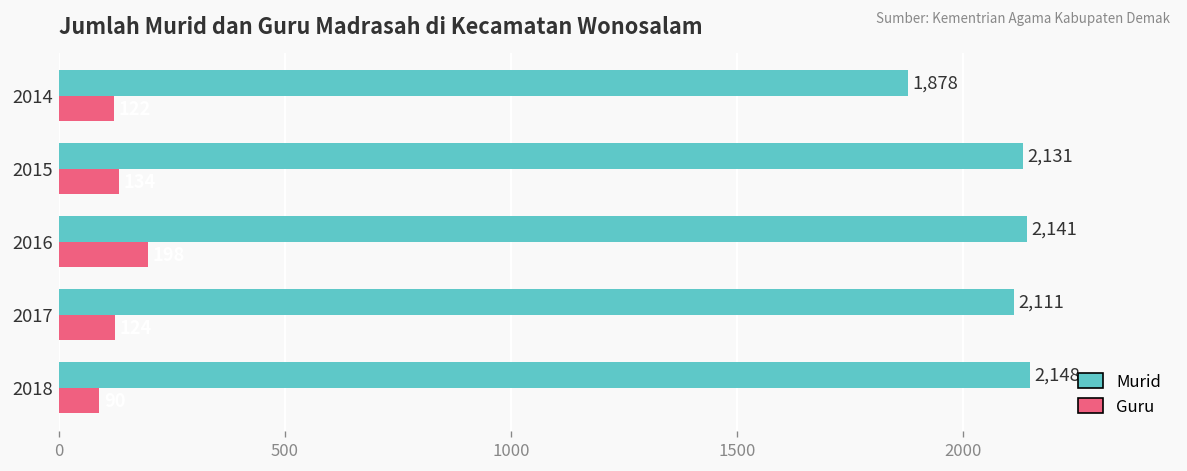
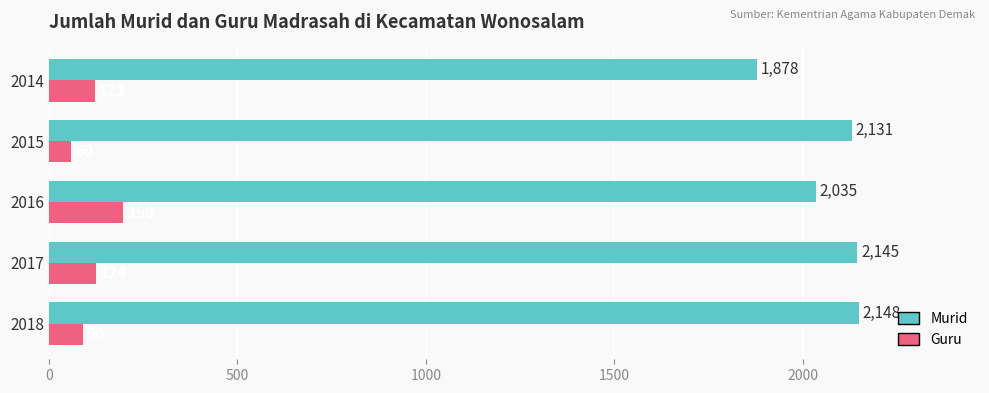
Guru, 2015: 130 -> 60
Murid, 2016: 2,141 -> 2,035
Murid, 2017: 2,111 -> 2,145
